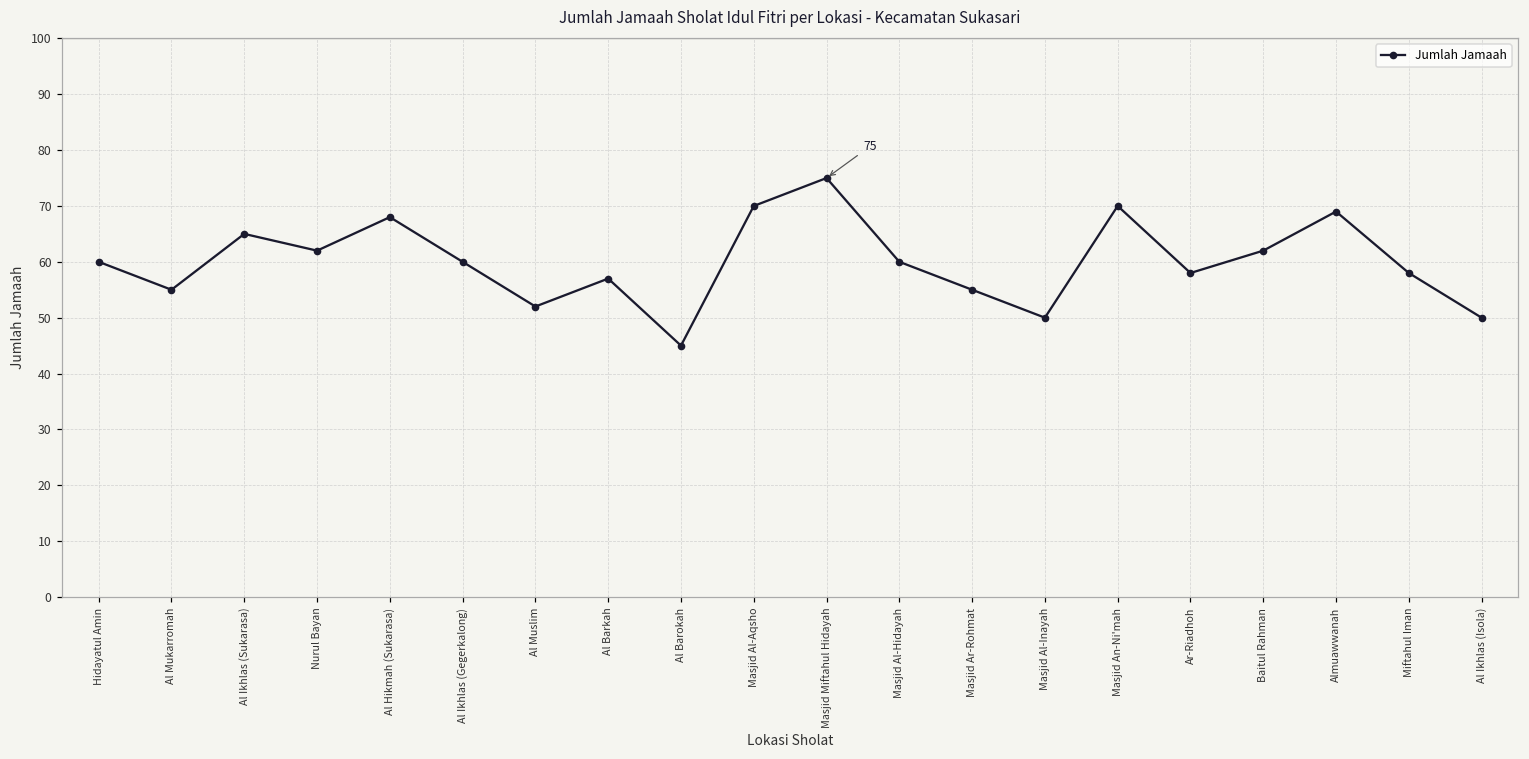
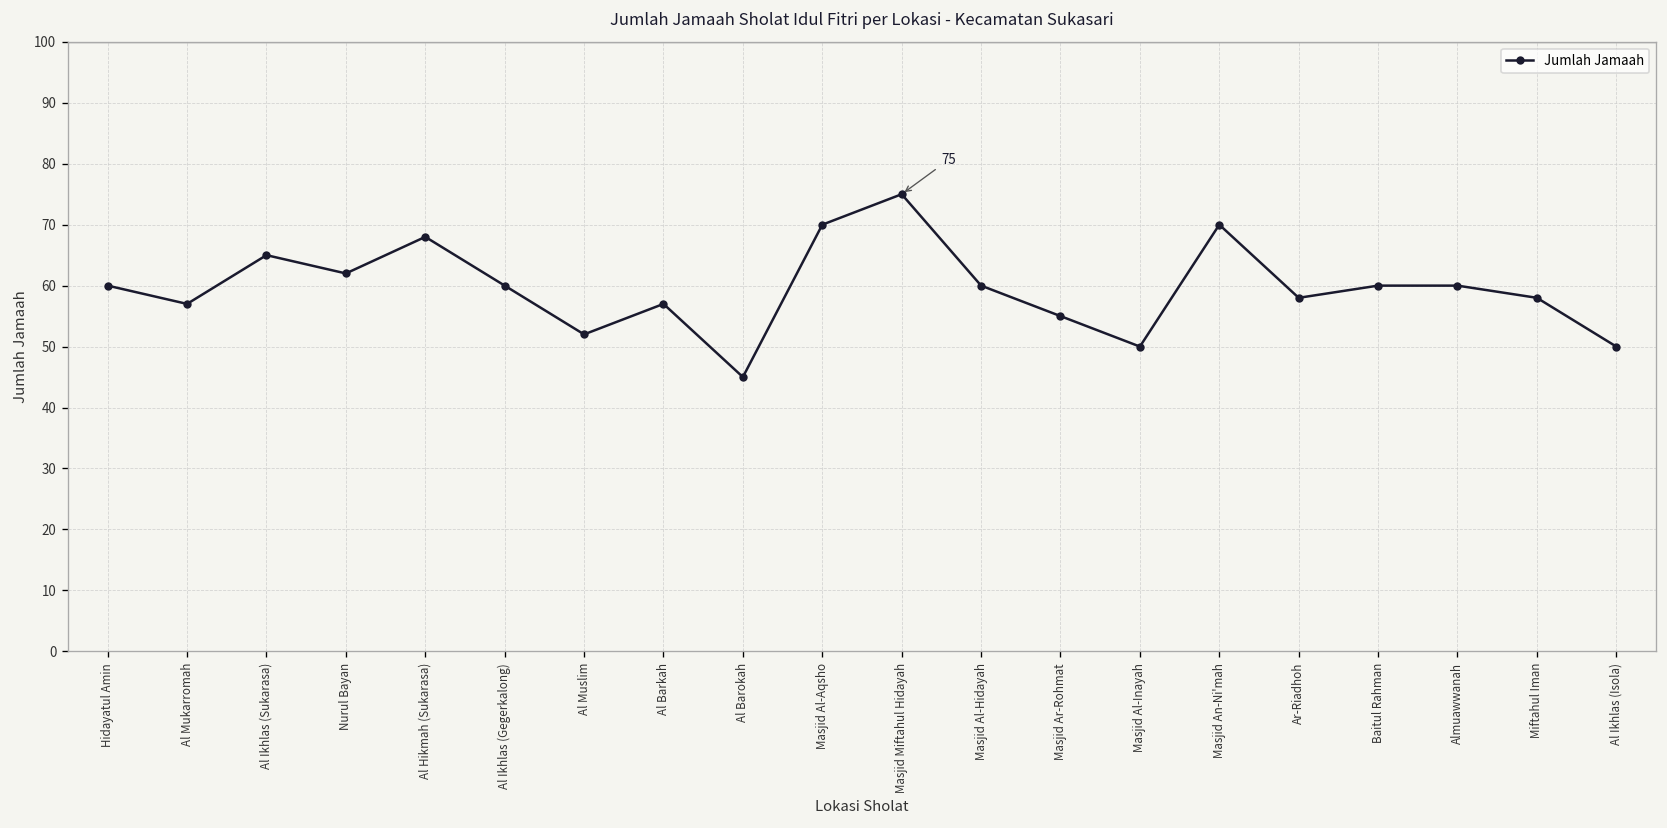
Al Mukarromah: 55 -> 57
Baitul Rahman: 62 -> 60
Almuawwanah: 69 -> 60
